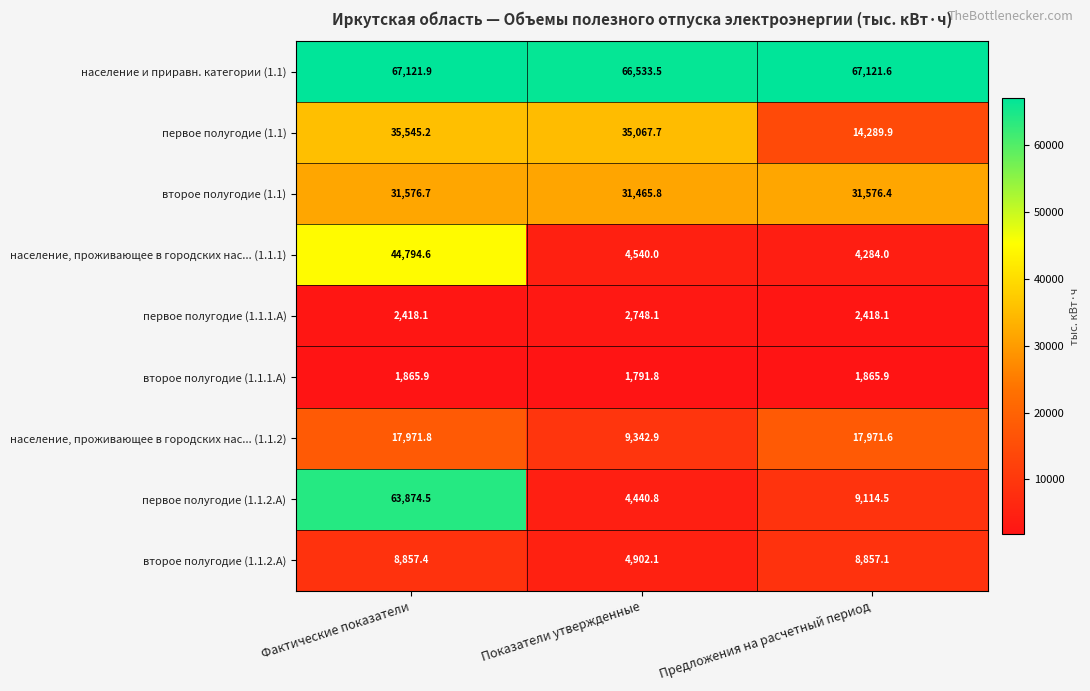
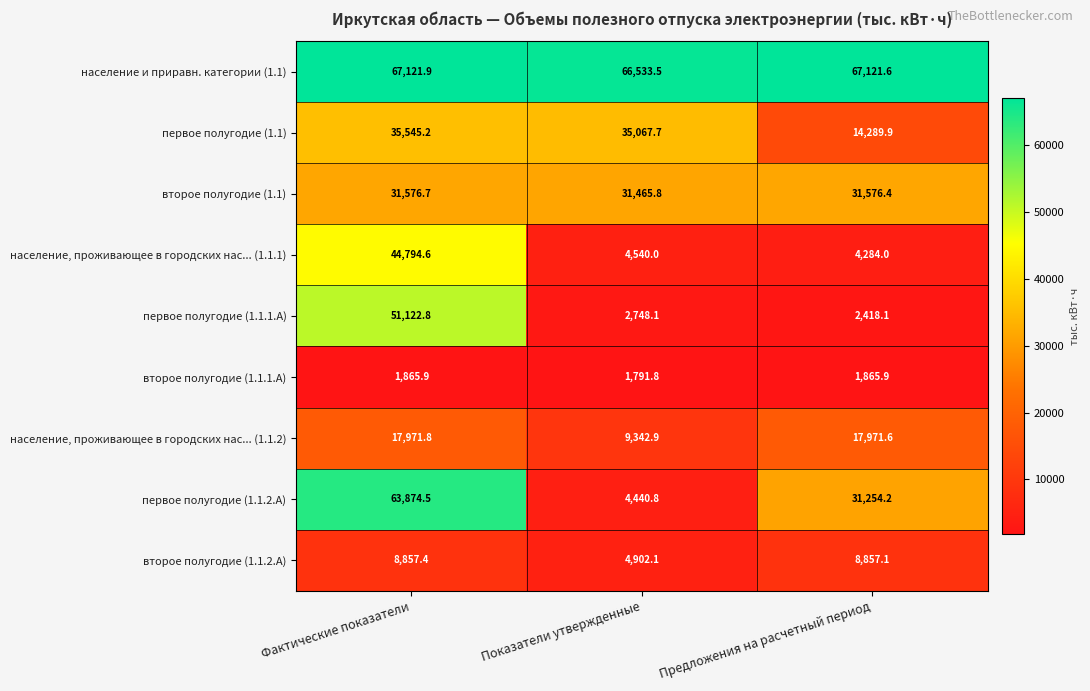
первое полугодие (1.1.1.А), Фактические показатели: 2,418.1 -> 51,122.8
первое полугодие (1.1.2.А), Предложения на расчетный период: 9,114.5 -> 31,254.2
